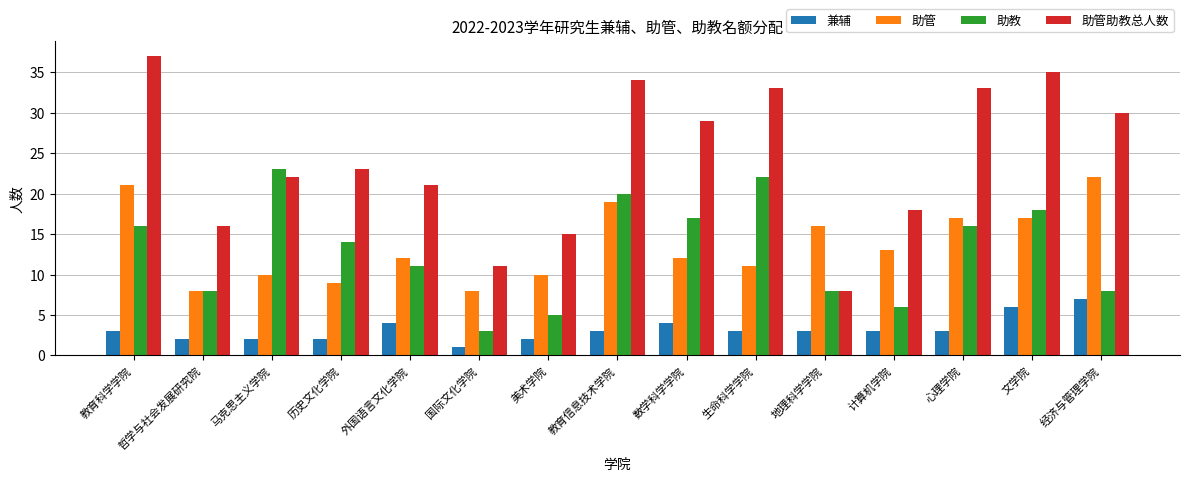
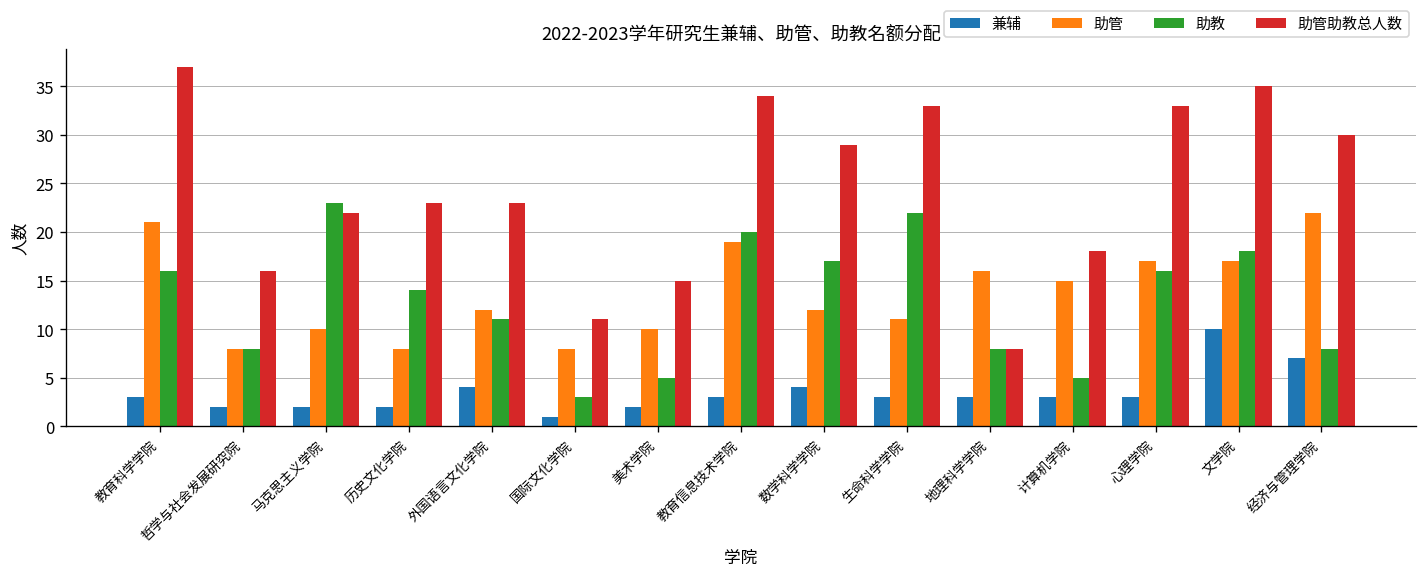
助管, 历史文化学院: 9 -> 8
助管助教总人数, 外国语言文化学院: 21 -> 23
助管, 计算机学院: 13 -> 15
助教, 计算机学院: 6 -> 5
兼辅, 文学院: 6 -> 10
